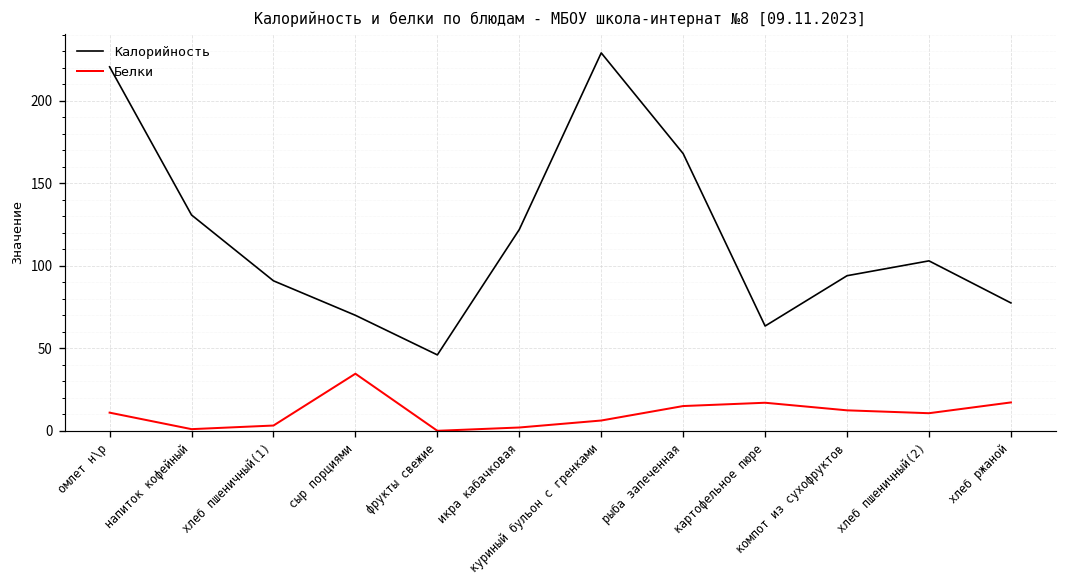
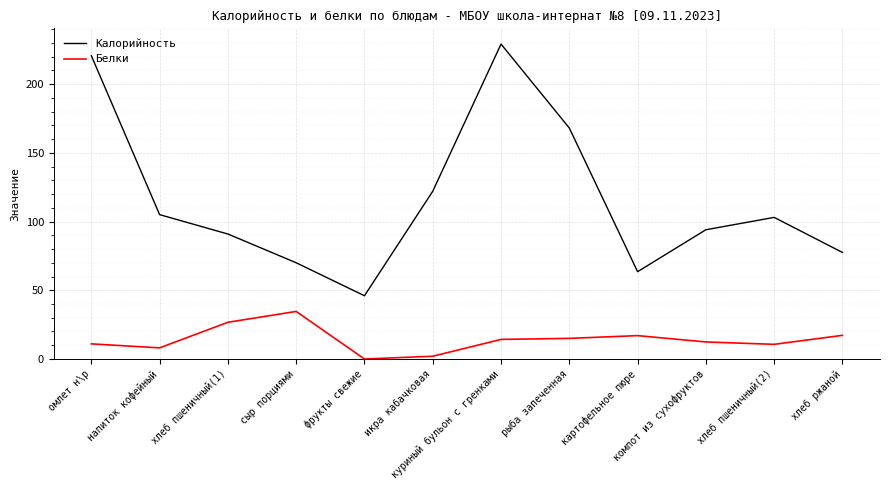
Калорийность, напиток кофейный: 131 -> 105
Белки, напиток кофейный: 1 -> 8
Белки, хлеб пшеничный(1): 3 -> 27
Белки, куриный бульон с гренками: 6 -> 14
